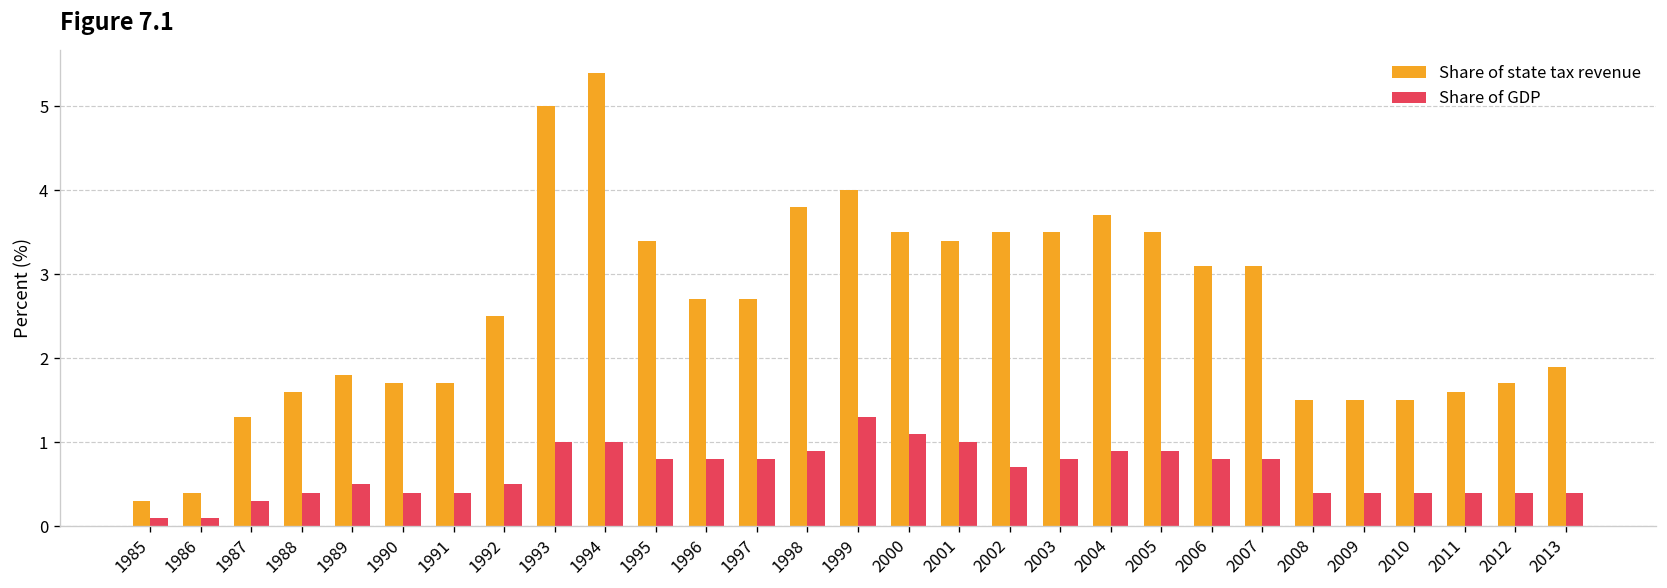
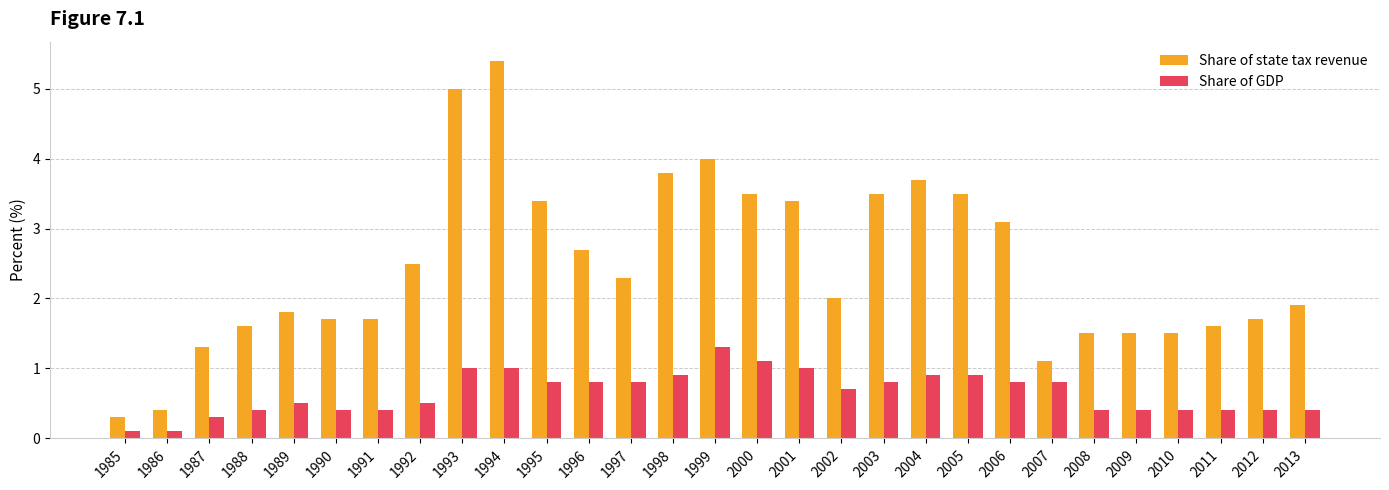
Share of state tax revenue, 1997: 2.7 -> 2.3
Share of state tax revenue, 2002: 3.5 -> 2.0
Share of state tax revenue, 2007: 3.1 -> 1.1
